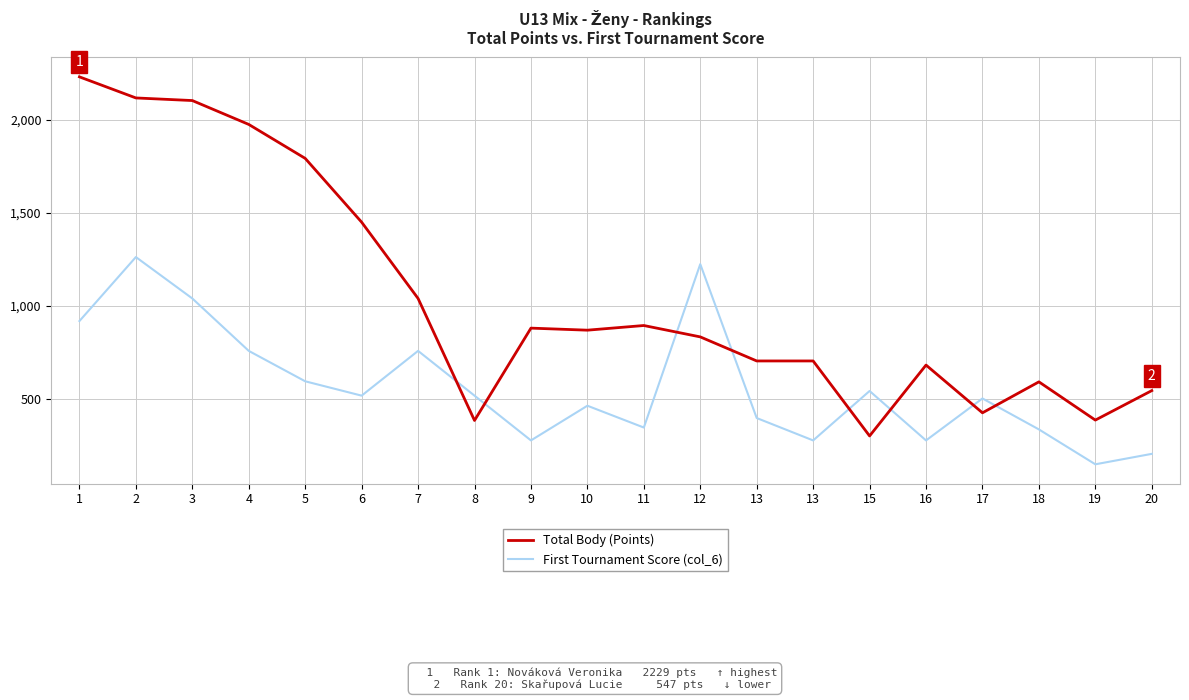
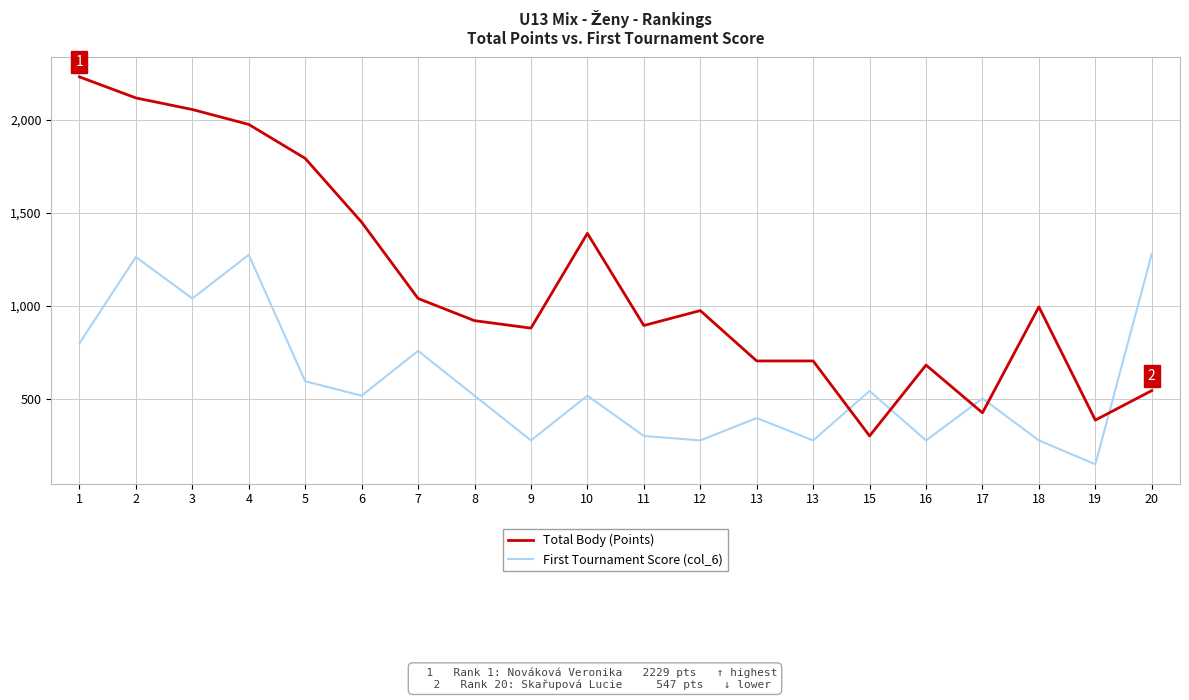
First Tournament Score (col_6), 1: 920 -> 800
Total Body (Points), 3: 2,100 -> 2,050
First Tournament Score (col_6), 4: 760 -> 1,280
Total Body (Points), 8: 390 -> 920
Total Body (Points), 10: 870 -> 1,390
First Tournament Score (col_6), 10: 470 -> 520
First Tournament Score (col_6), 11: 350 -> 300
Total Body (Points), 12: 840 -> 980
First Tournament Score (col_6), 12: 1,230 -> 280
Total Body (Points), 18: 590 -> 1,000
First Tournament Score (col_6), 18: 340 -> 280
First Tournament Score (col_6), 20: 210 -> 1,280
